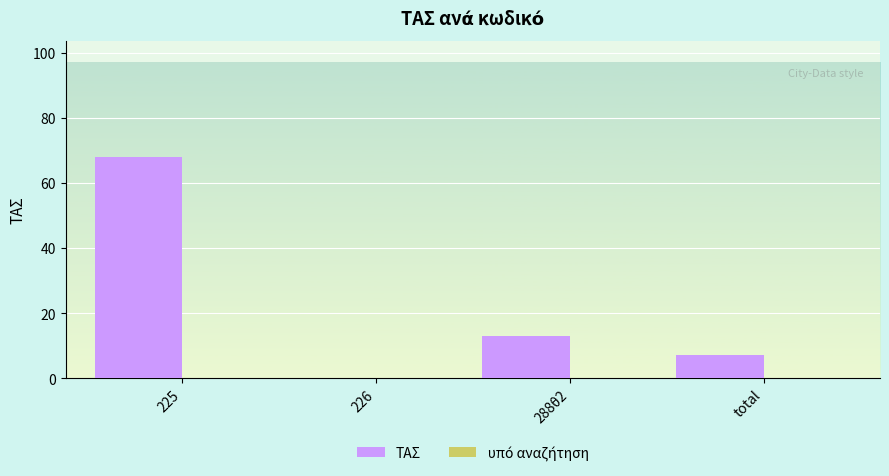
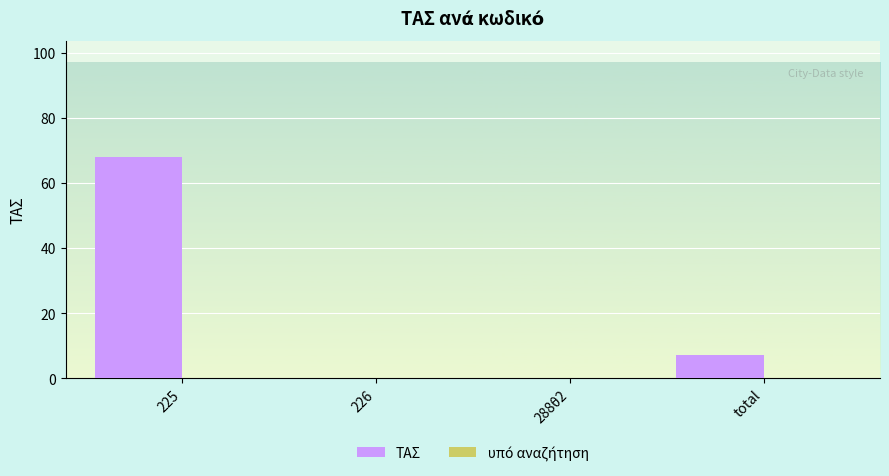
ΤΑΣ, 288θ2: 13 -> 0
